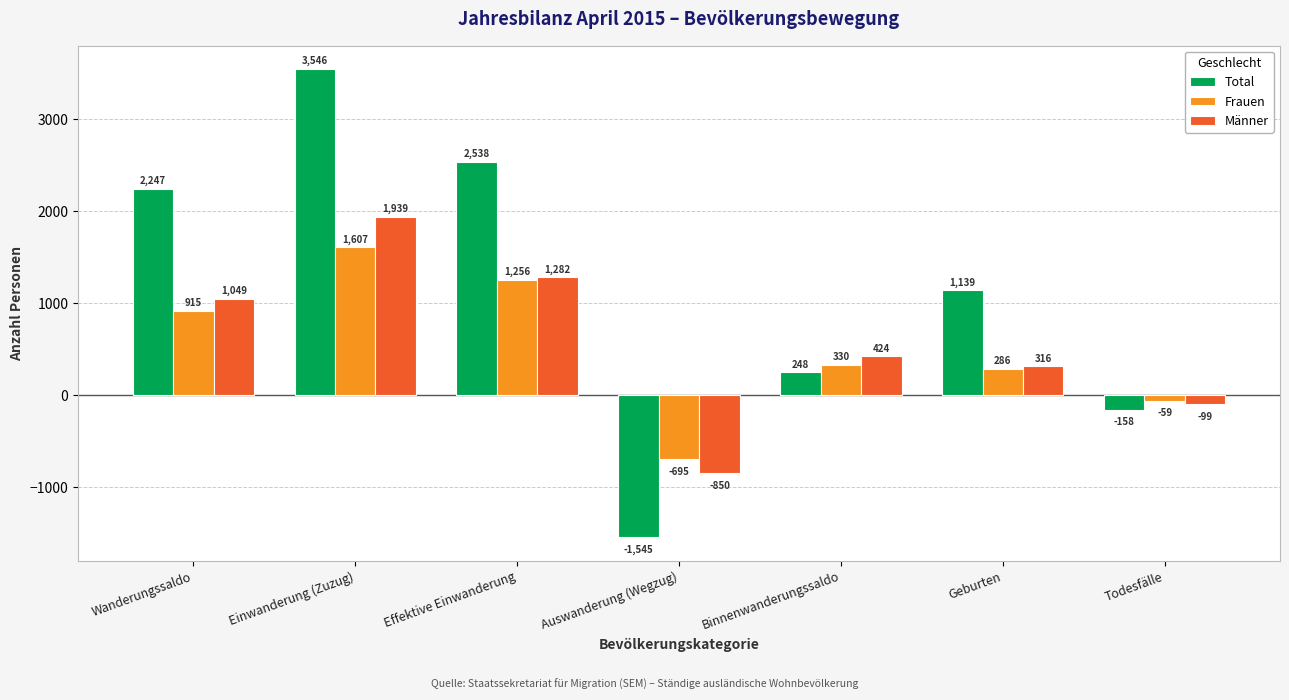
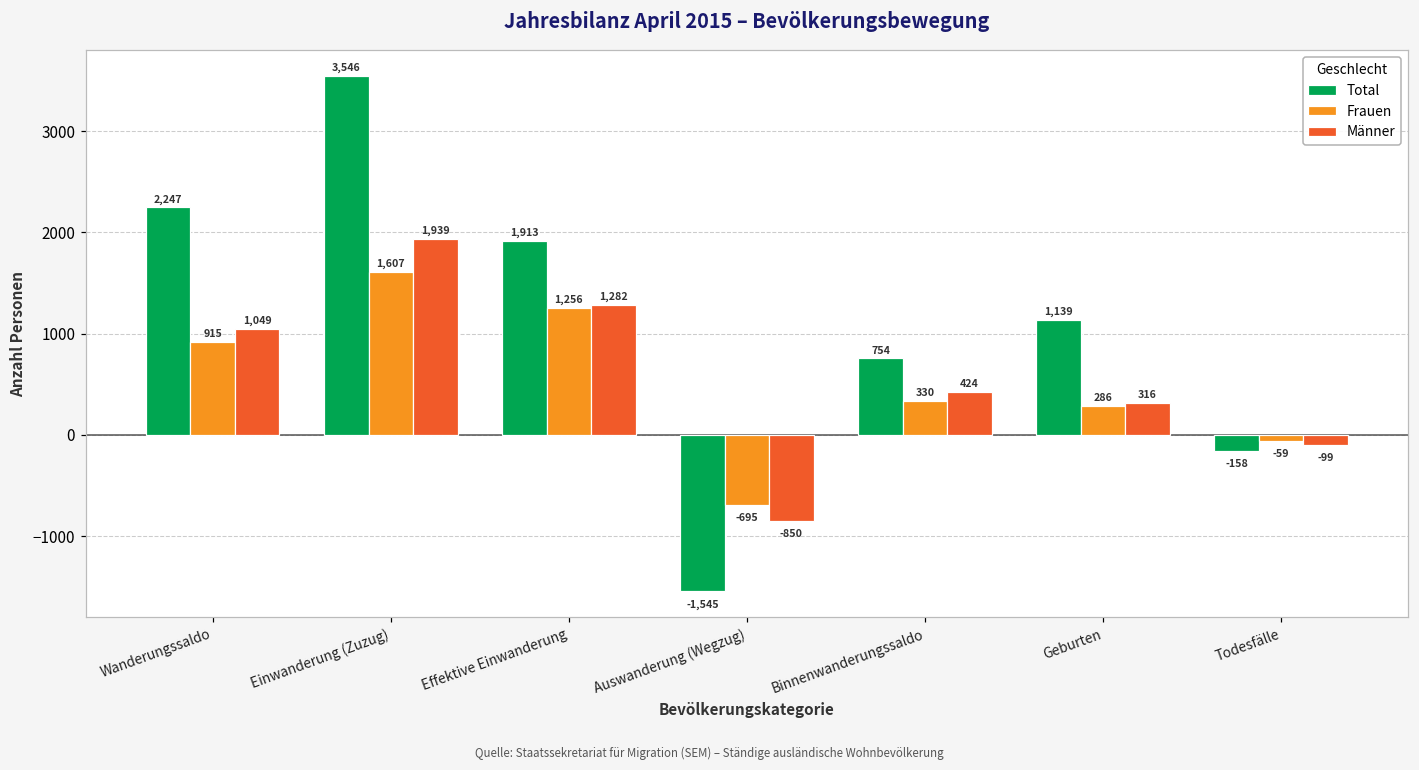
Total, Effektive Einwanderung: 2,538 -> 1,913
Total, Binnenwanderungssaldo: 248 -> 754
